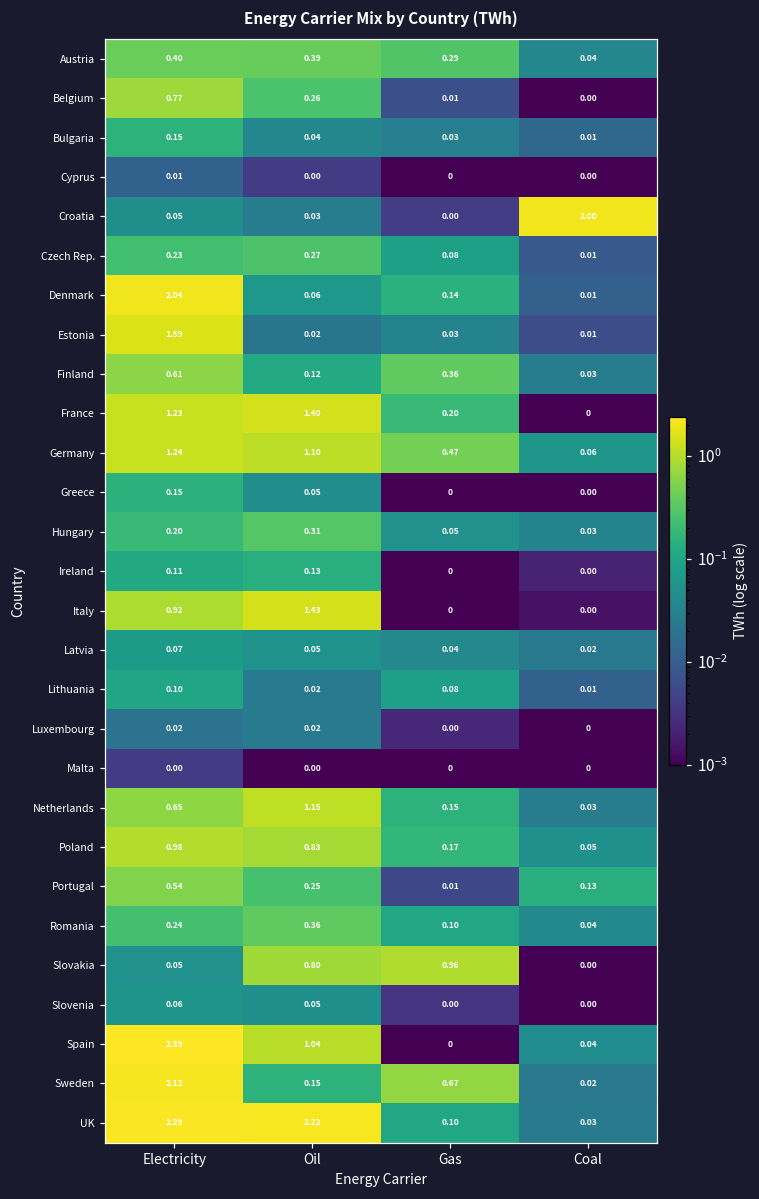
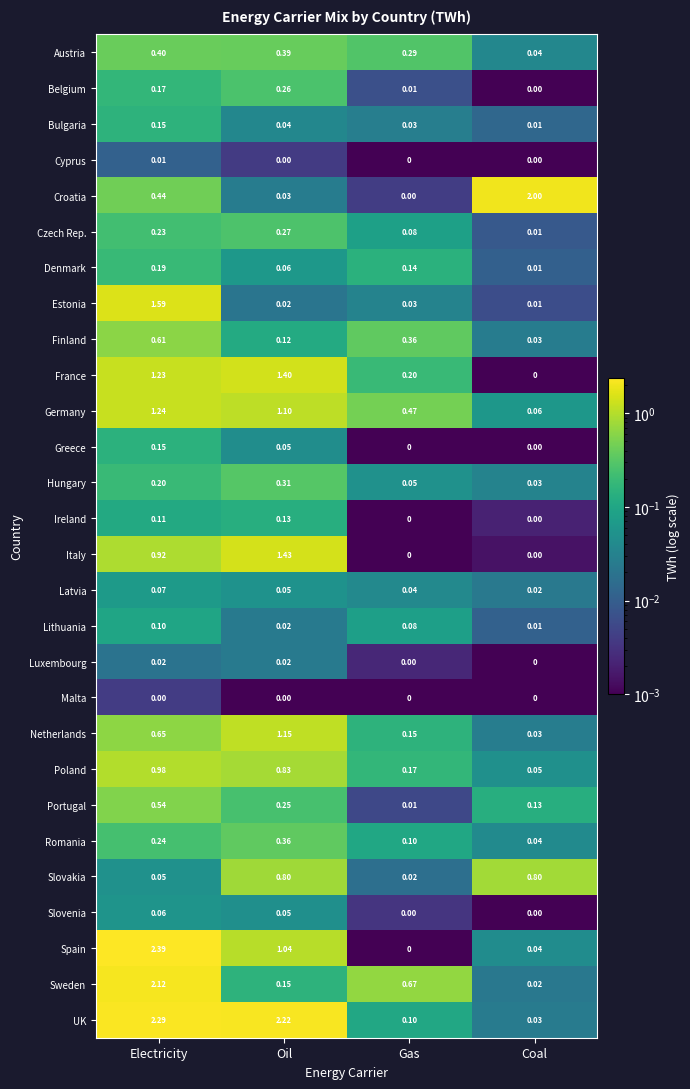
Belgium, Electricity: 0.77 -> 0.17
Croatia, Electricity: 0.05 -> 0.44
Denmark, Electricity: 2.04 -> 0.19
Slovakia, Gas: 0.96 -> 0.02
Slovakia, Coal: 0.00 -> 0.80
